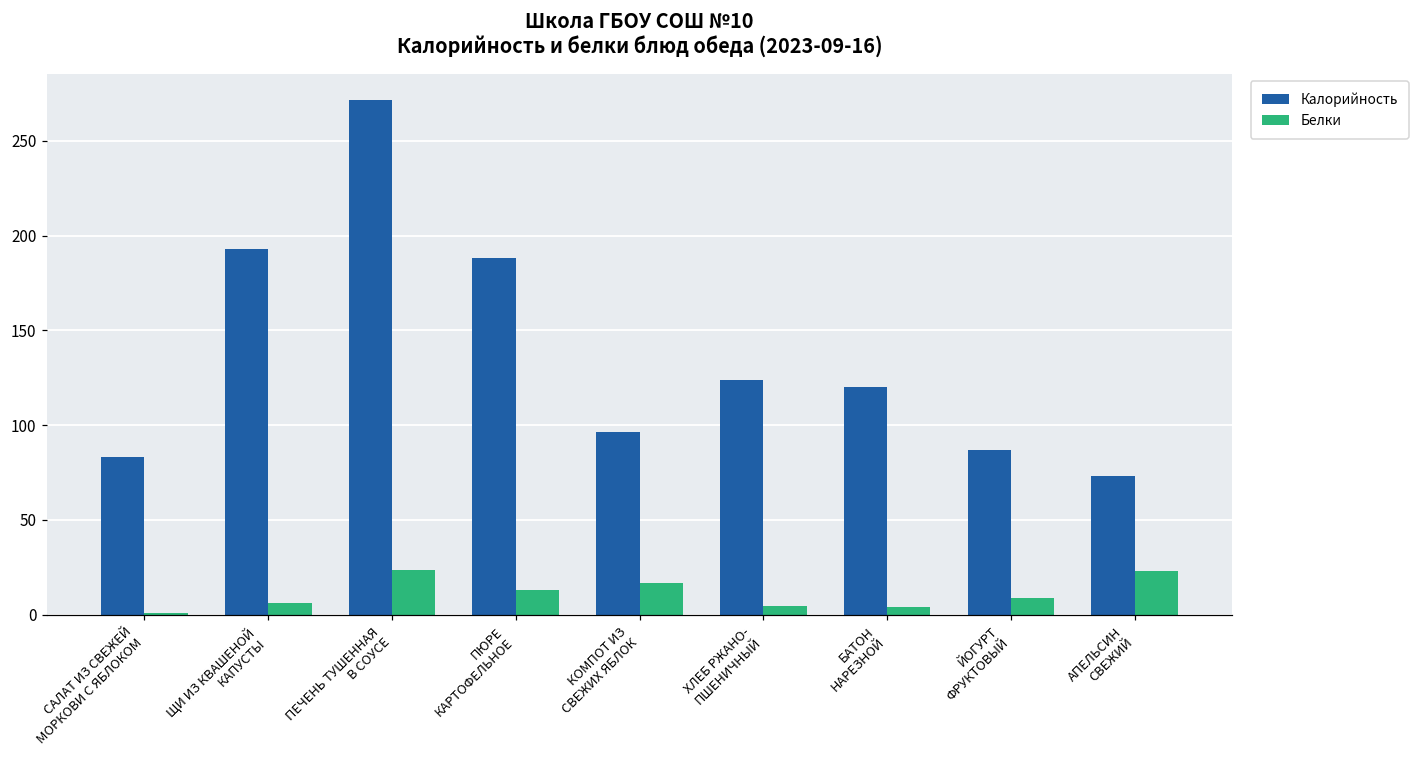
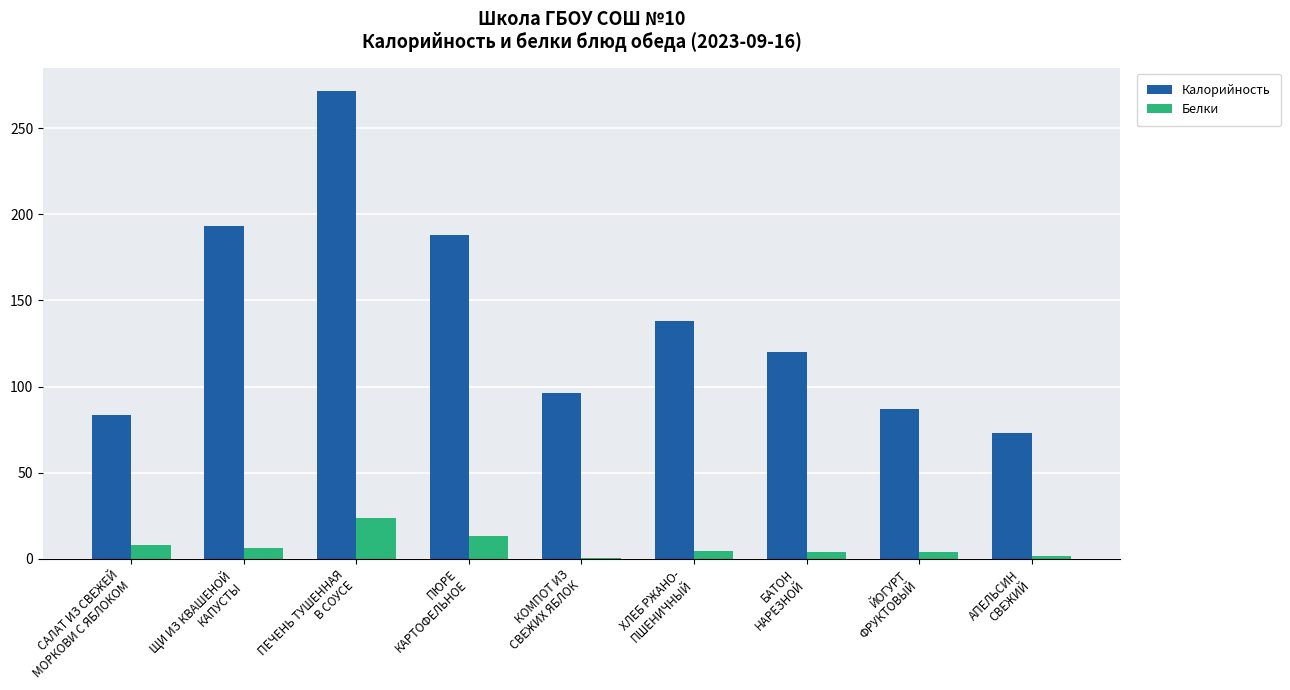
Белки, САЛАТ ИЗ СВЕЖЕЙ МОРКОВИ С ЯБЛОКОМ: 1 -> 8
Белки, КОМПОТ ИЗ СВЕЖИХ ЯБЛОК: 17 -> 0
Калорийность, ХЛЕБ РЖАНО- ПШЕНИЧНЫЙ: 124 -> 138
Белки, ЙОГУРТ ФРУКТОВЫЙ: 9 -> 4
Белки, АПЕЛЬСИН СВЕЖИЙ: 23 -> 2
